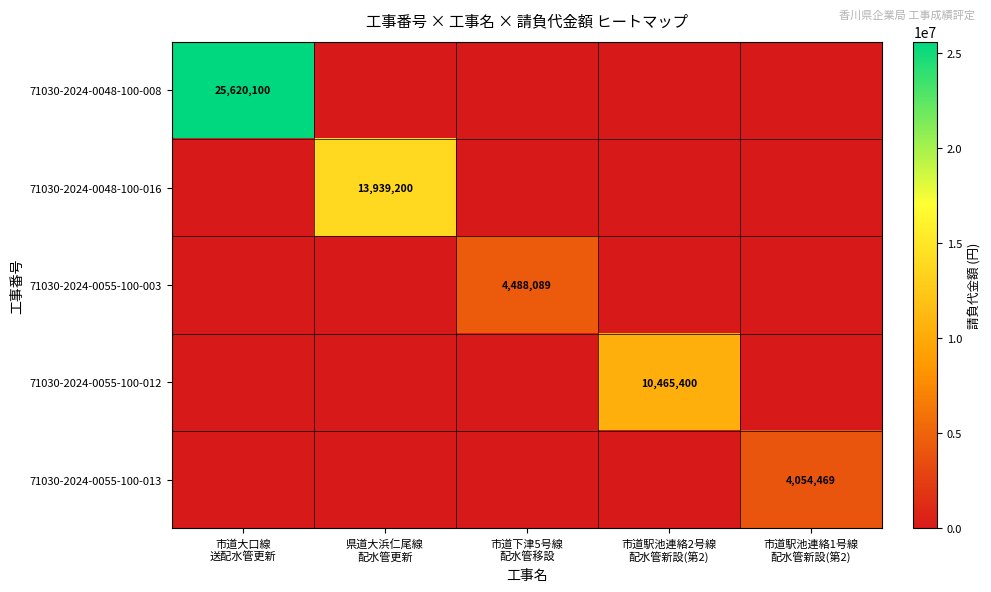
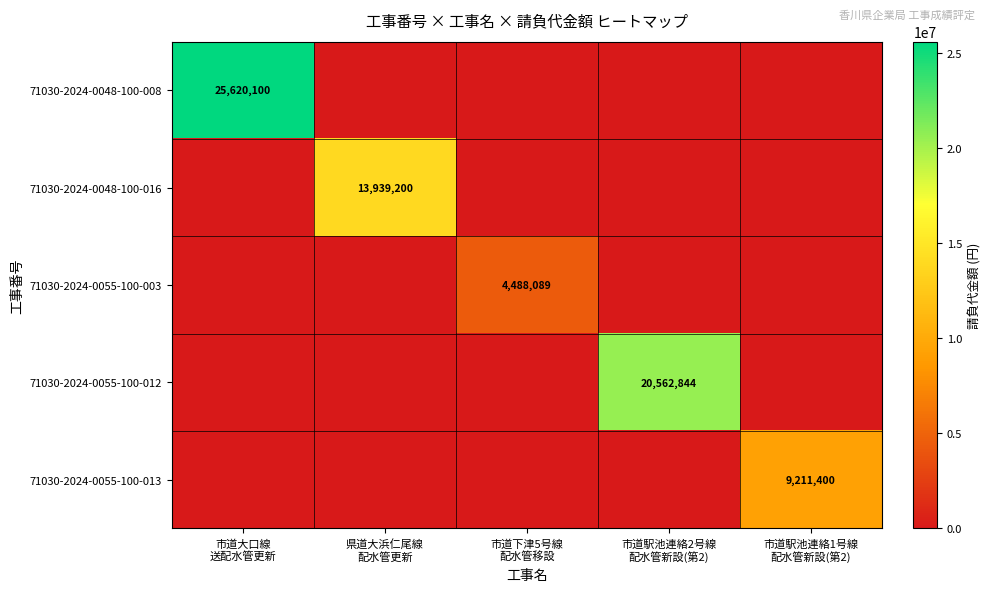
71030-2024-0055-100-012, 市道駅池連絡2号線 配水管新設(第2): 10,465,400 -> 20,562,844
71030-2024-0055-100-013, 市道駅池連絡1号線 配水管新設(第2): 4,054,469 -> 9,211,400
